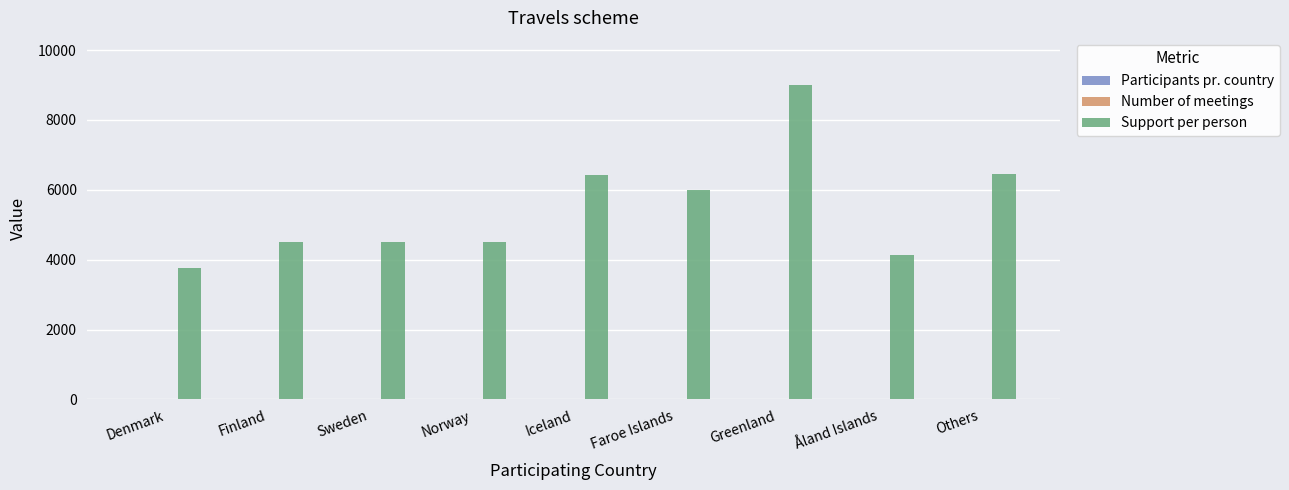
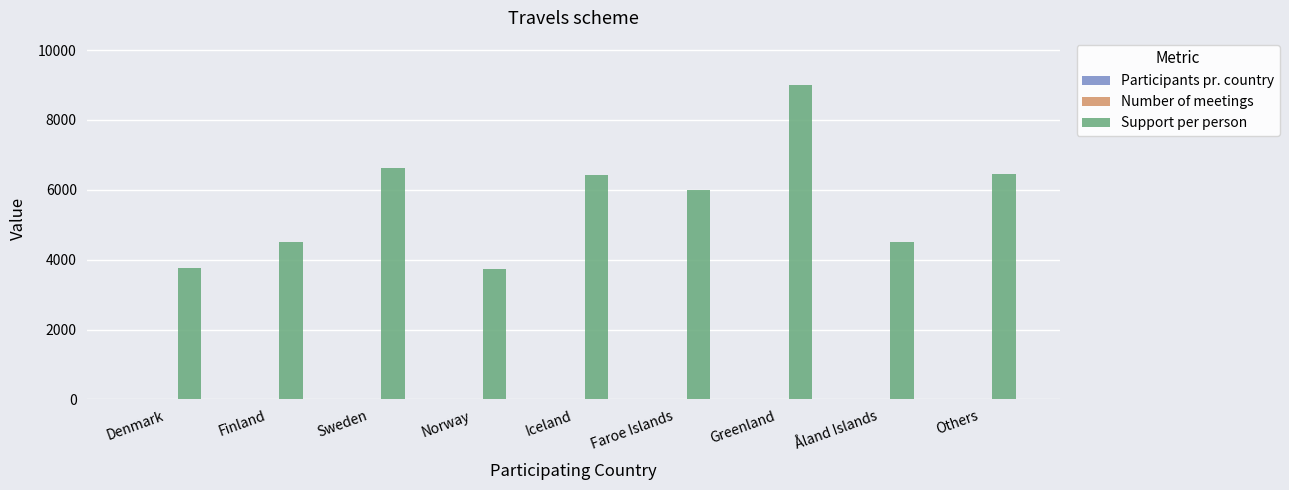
Support per person, Sweden: 4500 -> 6600
Support per person, Norway: 4500 -> 3700
Support per person, Åland Islands: 4100 -> 4500
